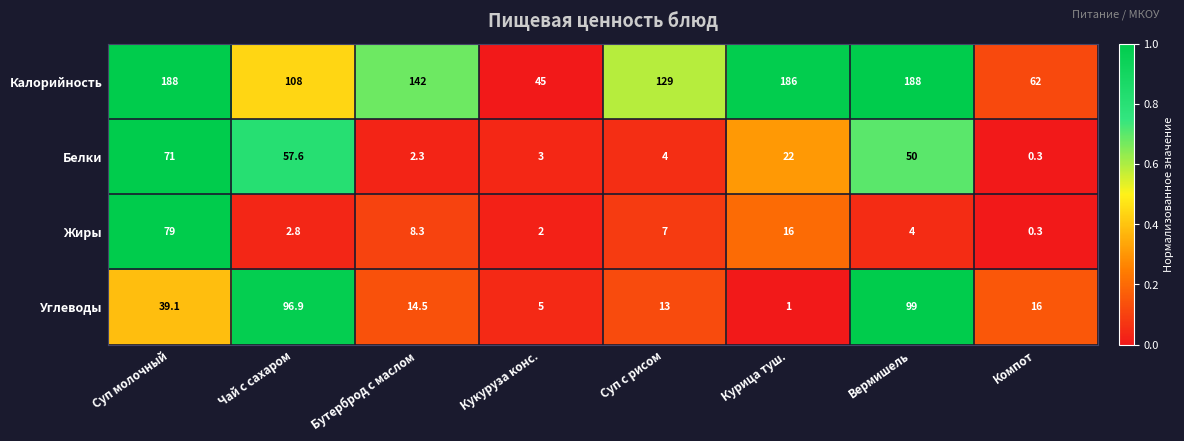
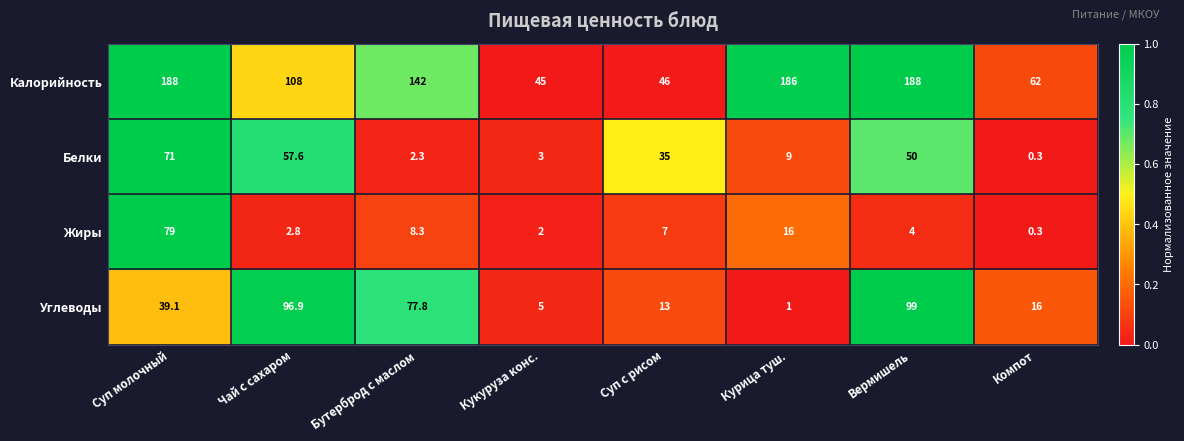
Калорийность, Суп с рисом: 129 -> 46
Белки, Суп с рисом: 4 -> 35
Белки, Курица туш.: 22 -> 9
Углеводы, Бутерброд с маслом: 14.5 -> 77.8
